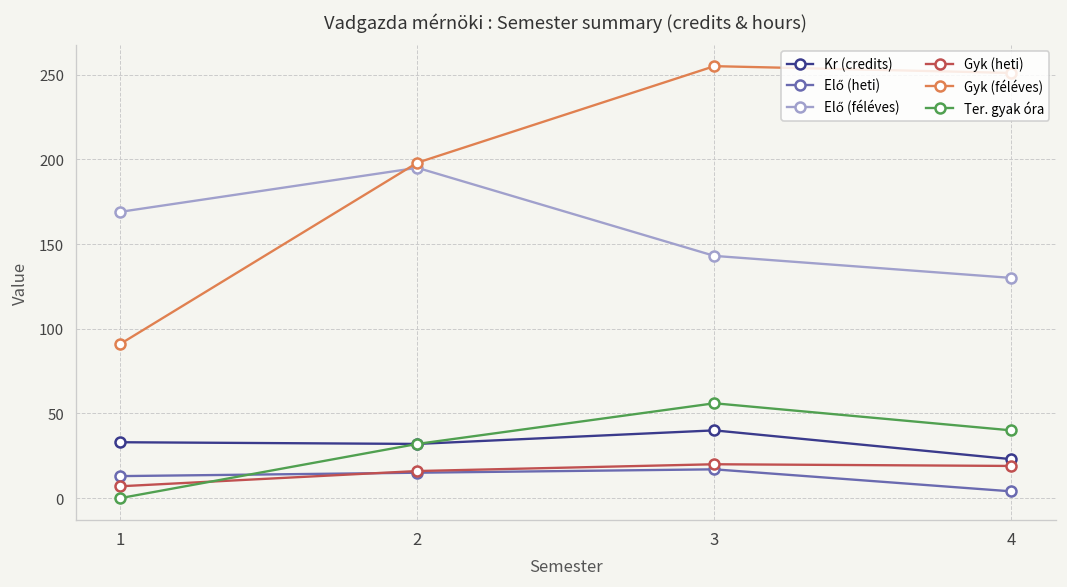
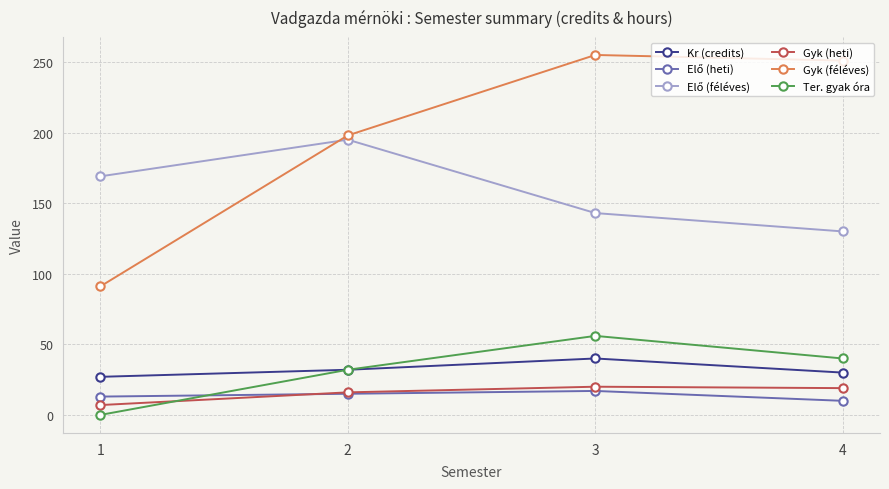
Kr (credits), 1: 33 -> 27
Kr (credits), 4: 23 -> 30
Elő (heti), 4: 4 -> 10
